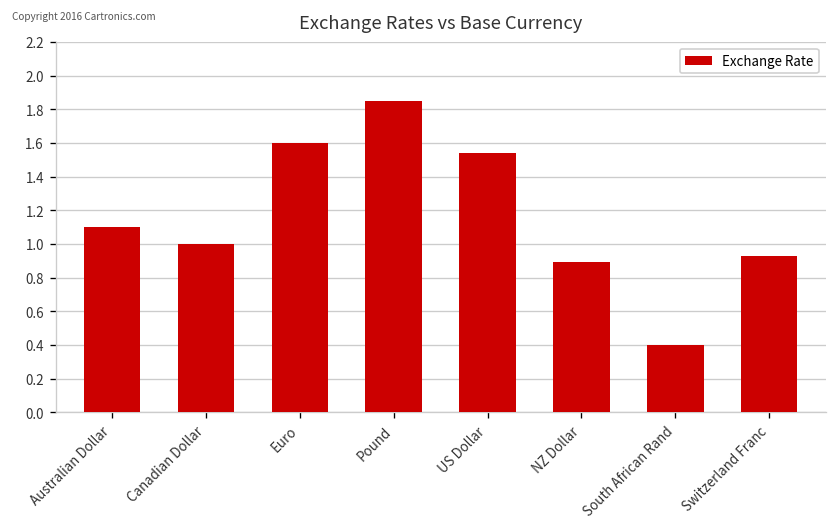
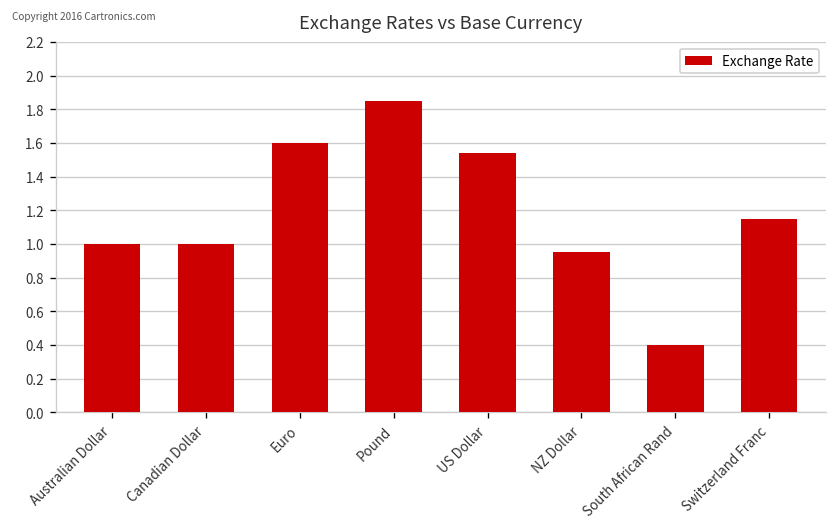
Australian Dollar: 1.1 -> 1.0
NZ Dollar: 0.89 -> 0.95
Switzerland Franc: 0.93 -> 1.15
